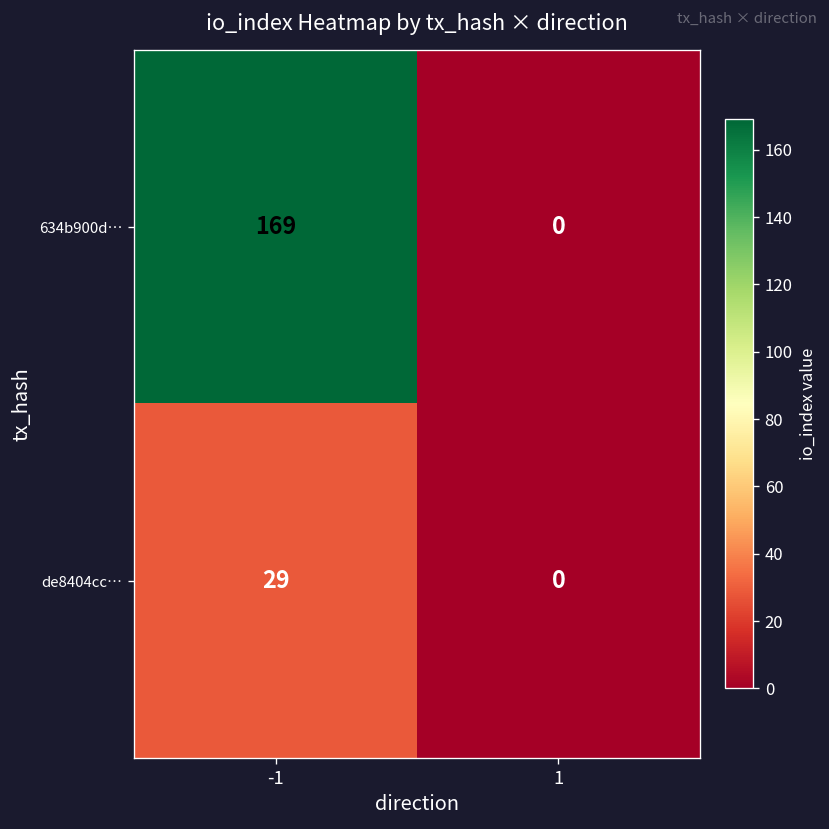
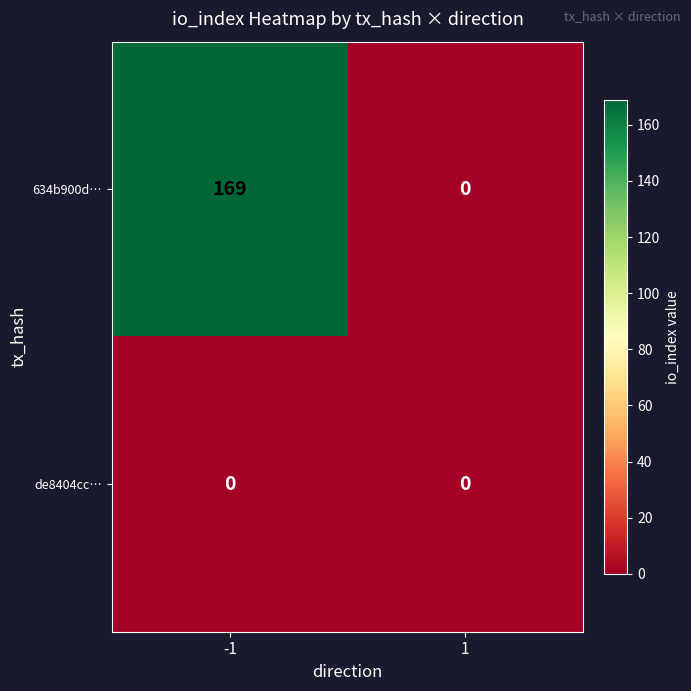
de8404cc…, -1: 29 -> 0
